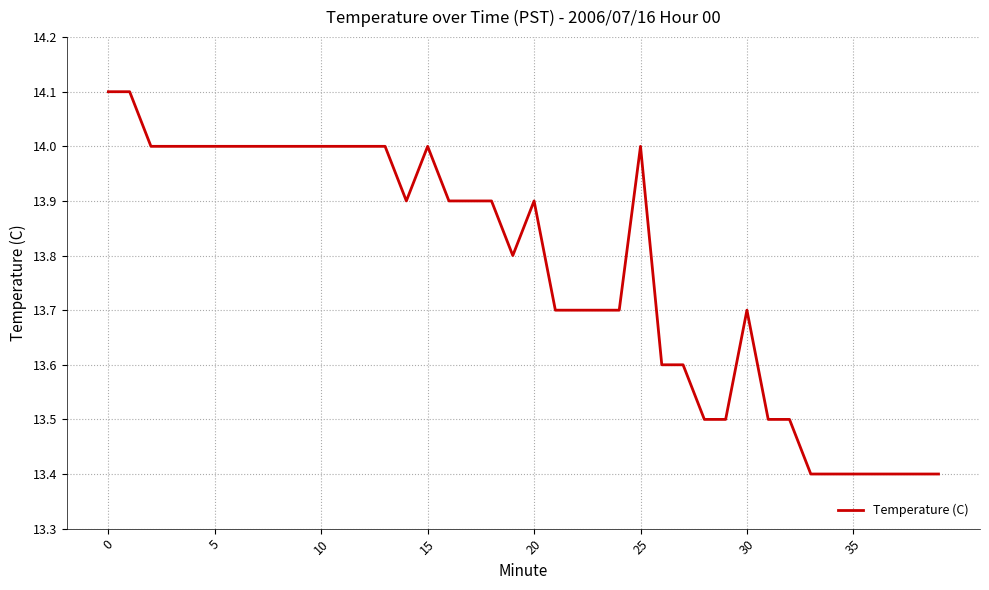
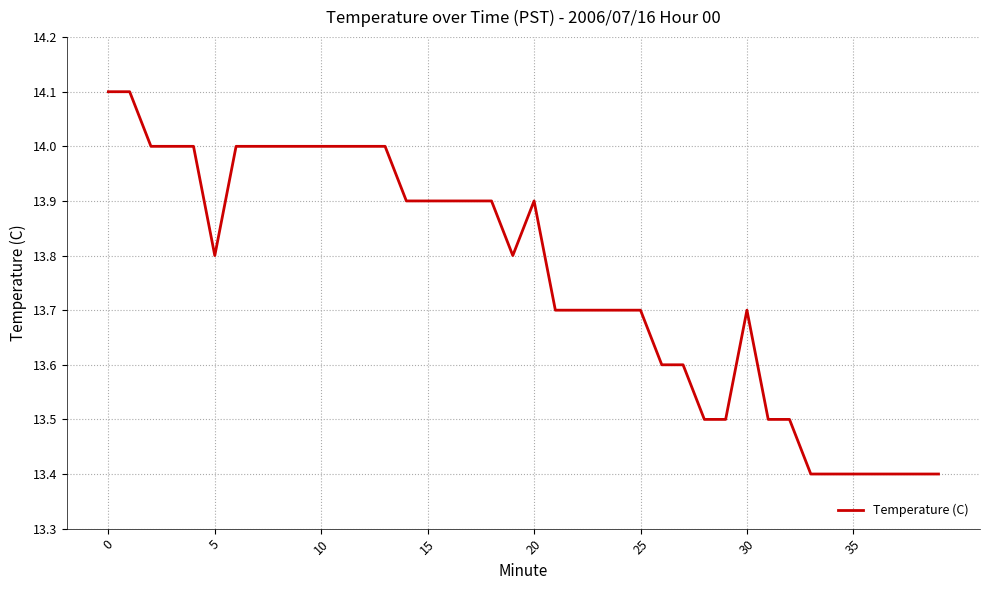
5: 14.0 -> 13.8
15: 14.0 -> 13.9
25: 14.0 -> 13.7
